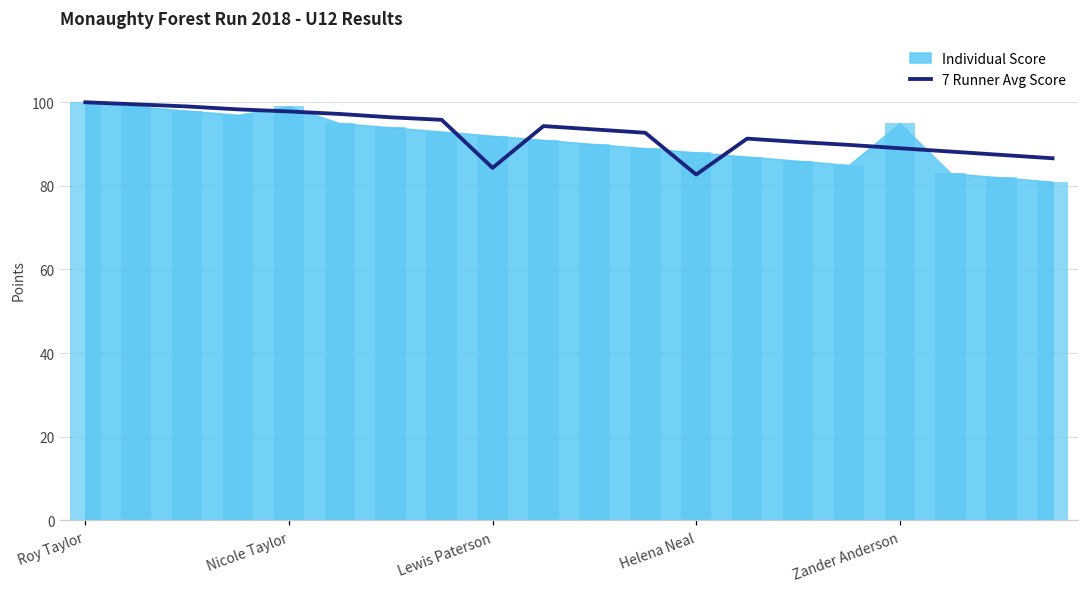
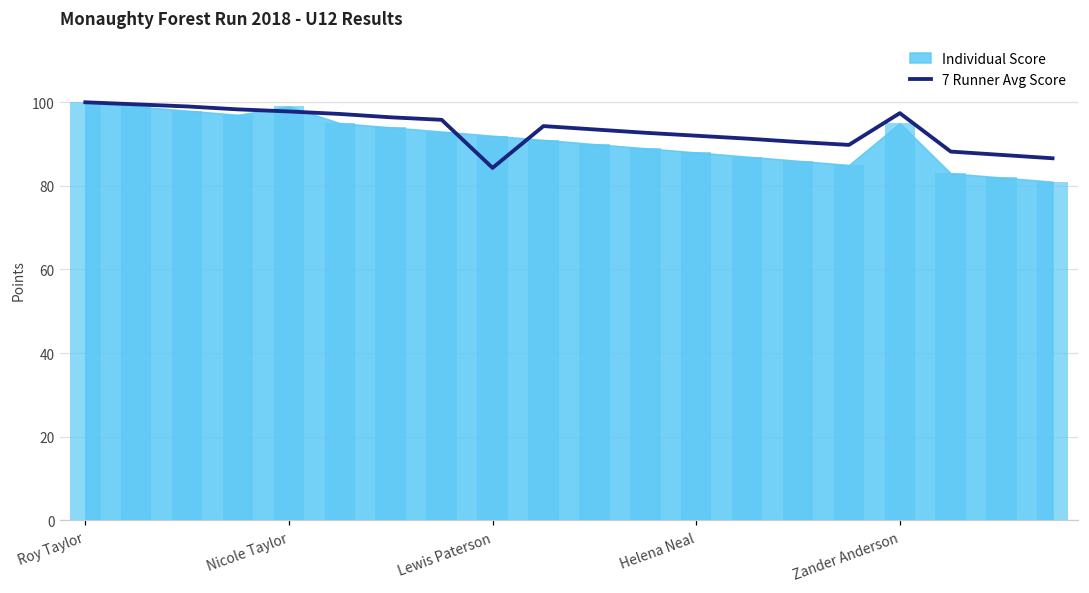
7 Runner Avg Score, Helena Neal: 83 -> 92
7 Runner Avg Score, Zander Anderson: 89 -> 97
